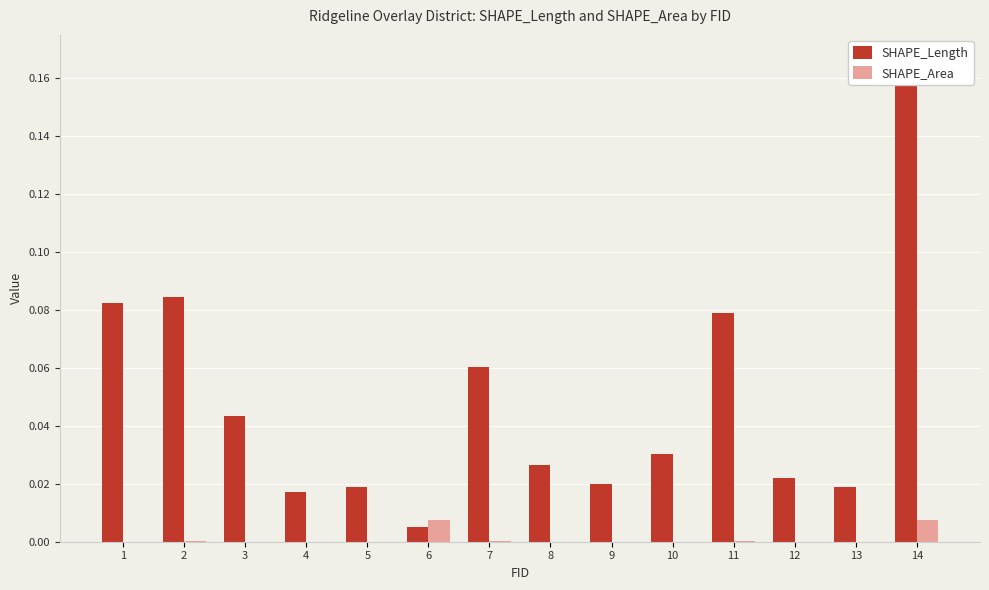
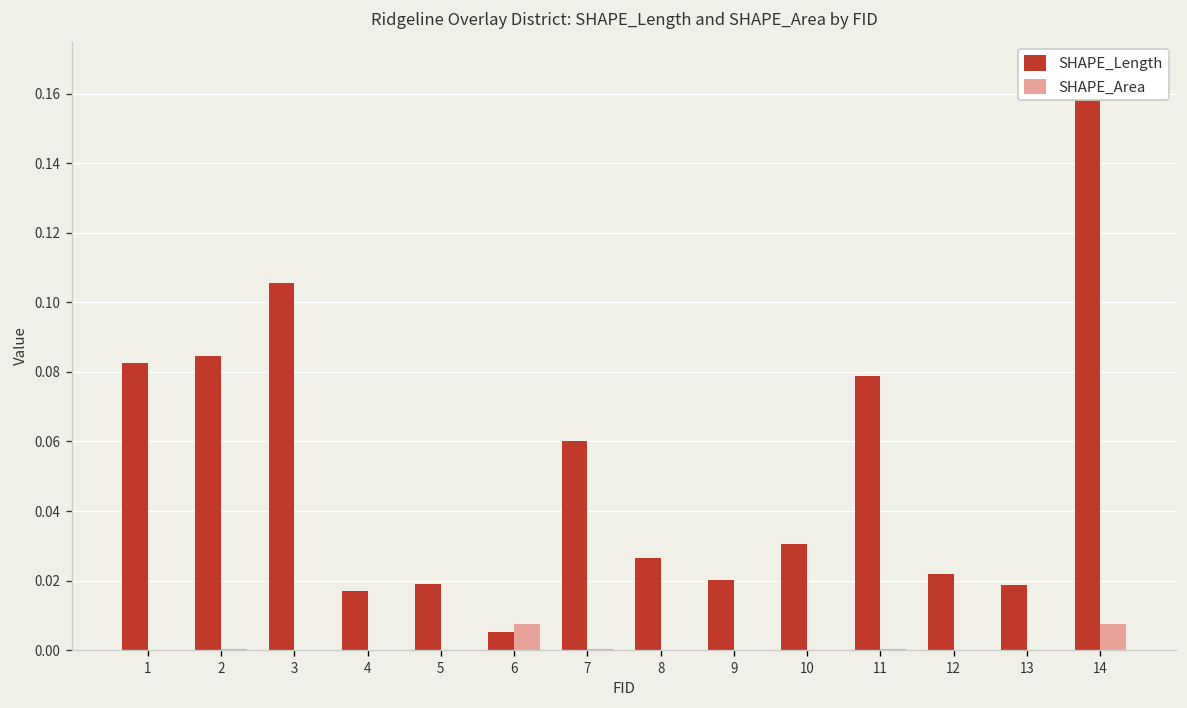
SHAPE_Length, 3: 0.043 -> 0.106
